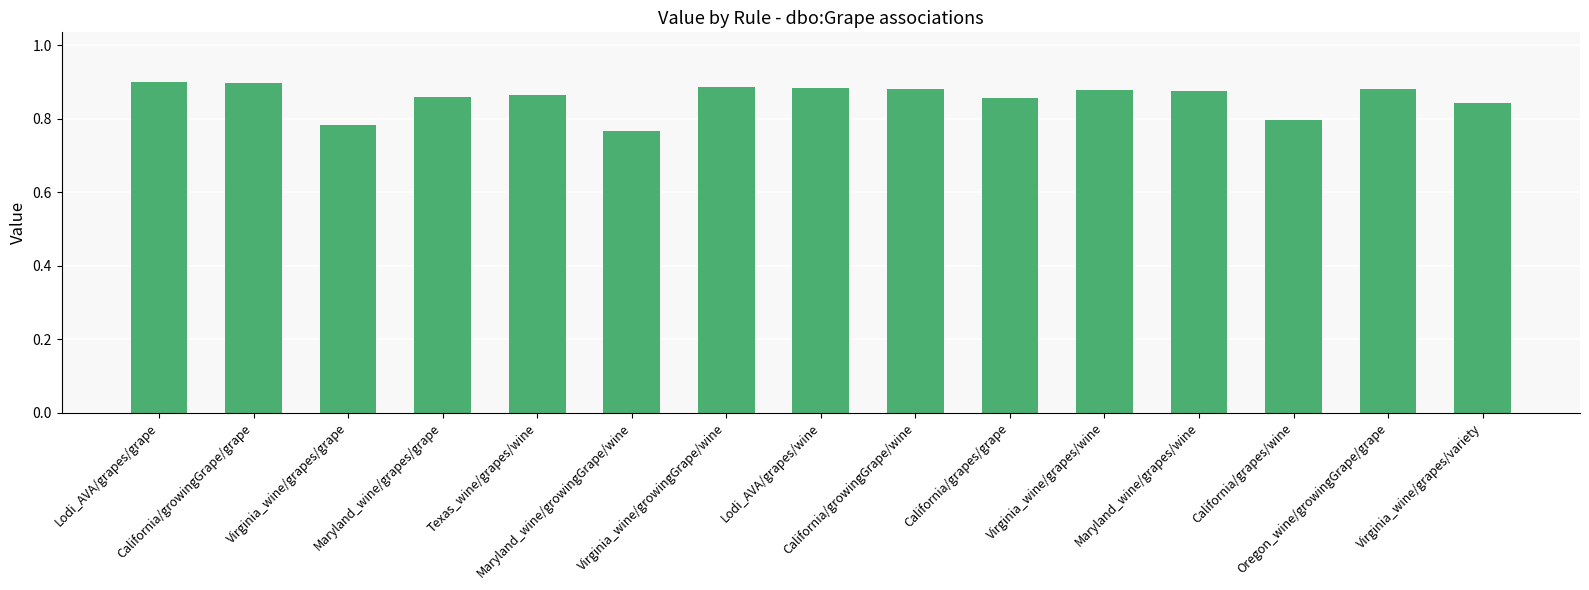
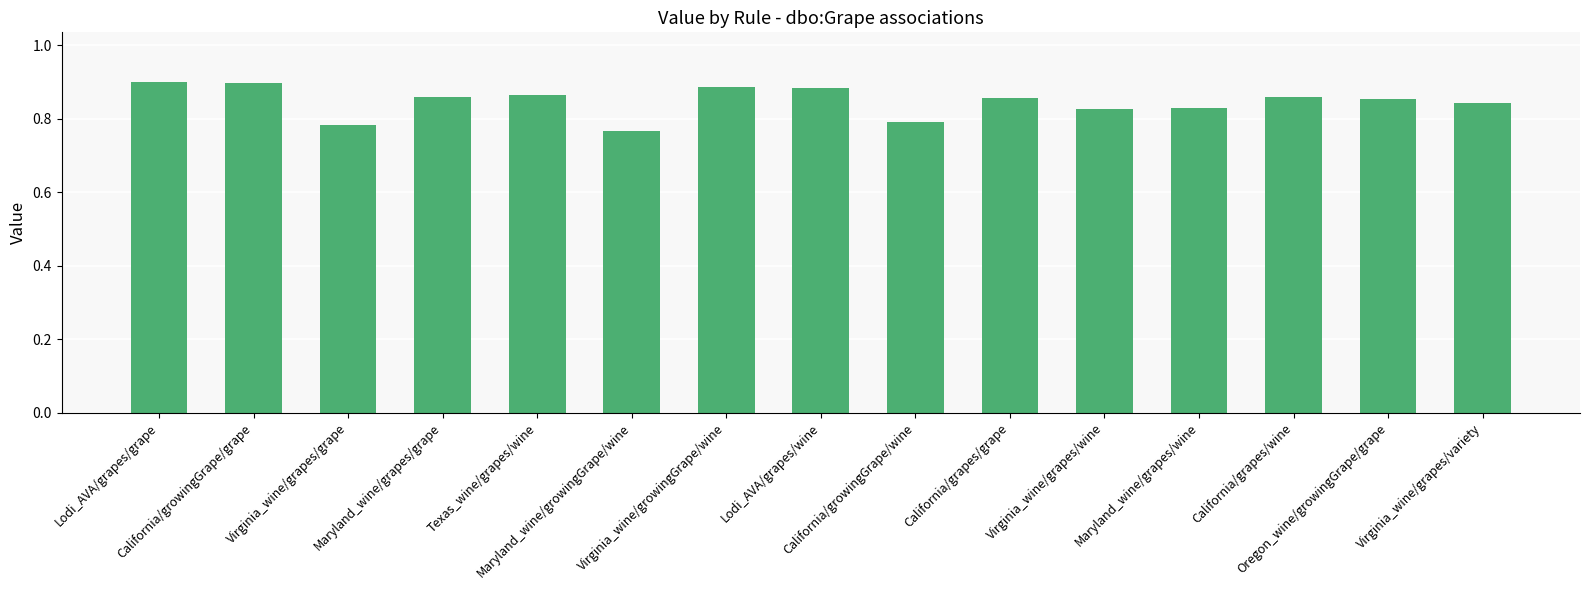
California/growingGrape/wine: 0.88 -> 0.79
Virginia_wine/grapes/wine: 0.88 -> 0.83
Maryland_wine/grapes/wine: 0.87 -> 0.83
California/grapes/wine: 0.80 -> 0.86
Oregon_wine/growingGrape/grape: 0.88 -> 0.85
